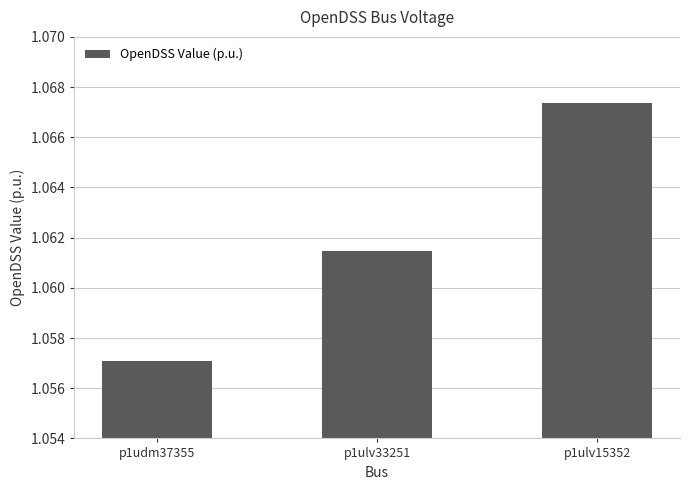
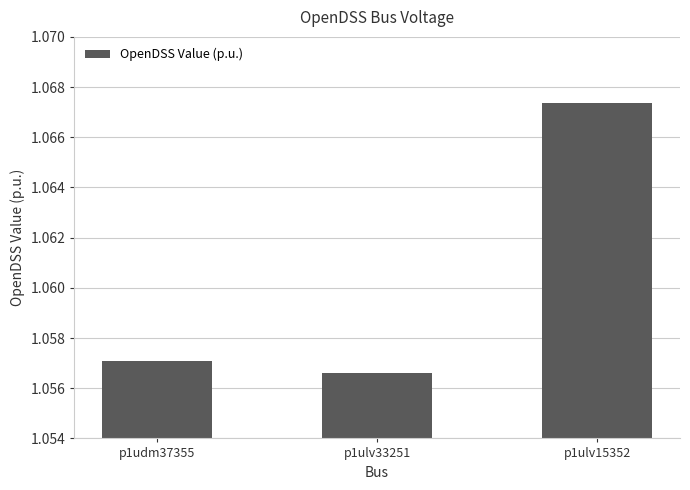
p1ulv33251: 1.0614 -> 1.0566
